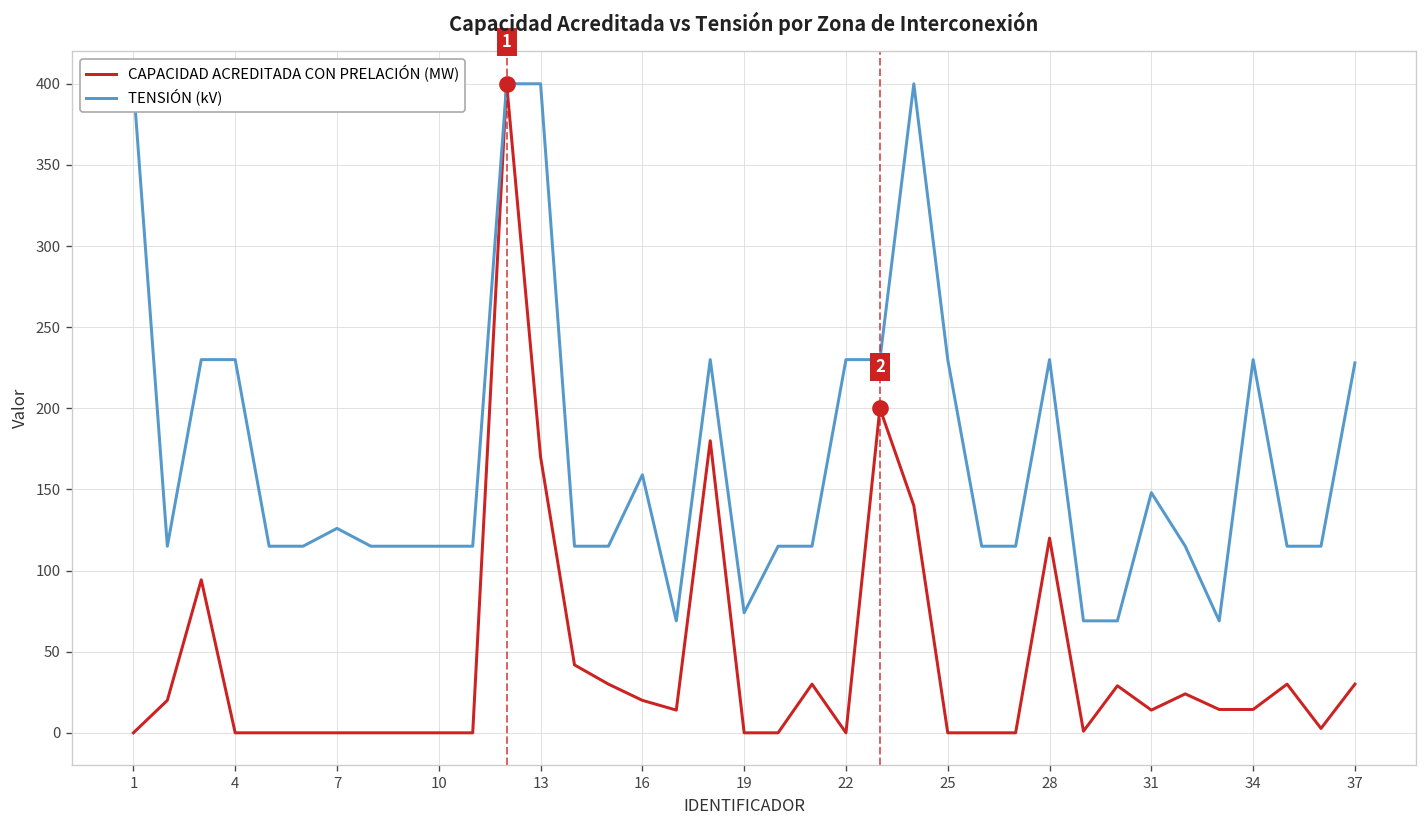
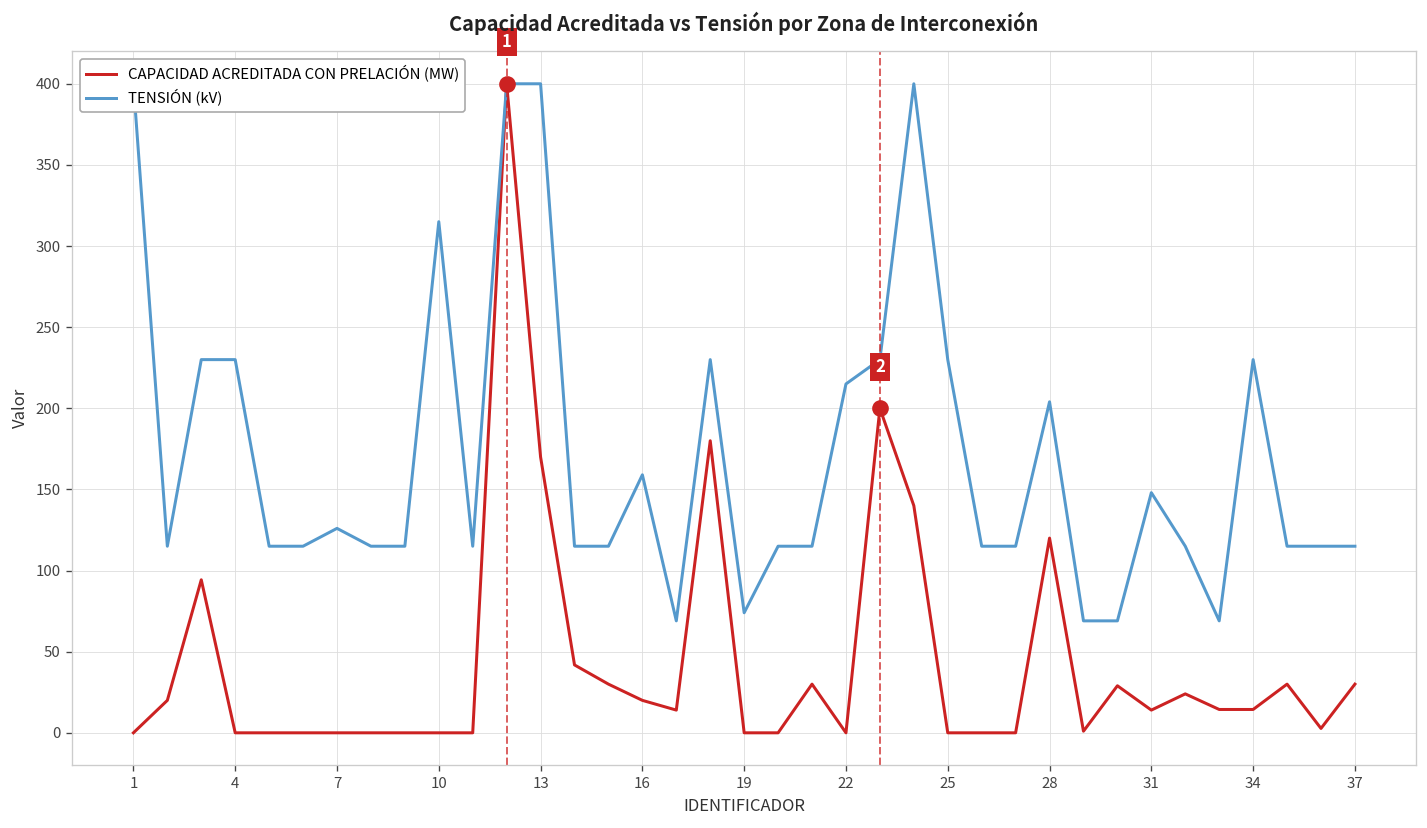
TENSIÓN (kV), 10: 115 -> 315
TENSIÓN (kV), 22: 230 -> 215
TENSIÓN (kV), 28: 230 -> 204
TENSIÓN (kV), 37: 228 -> 115
